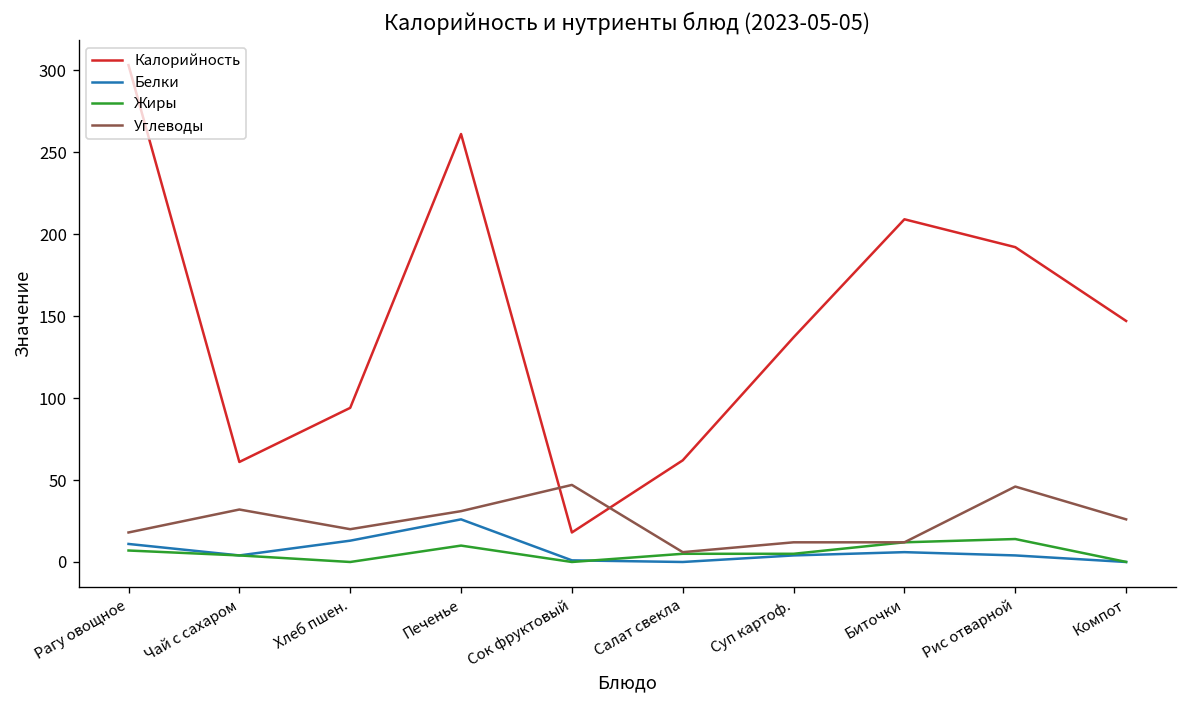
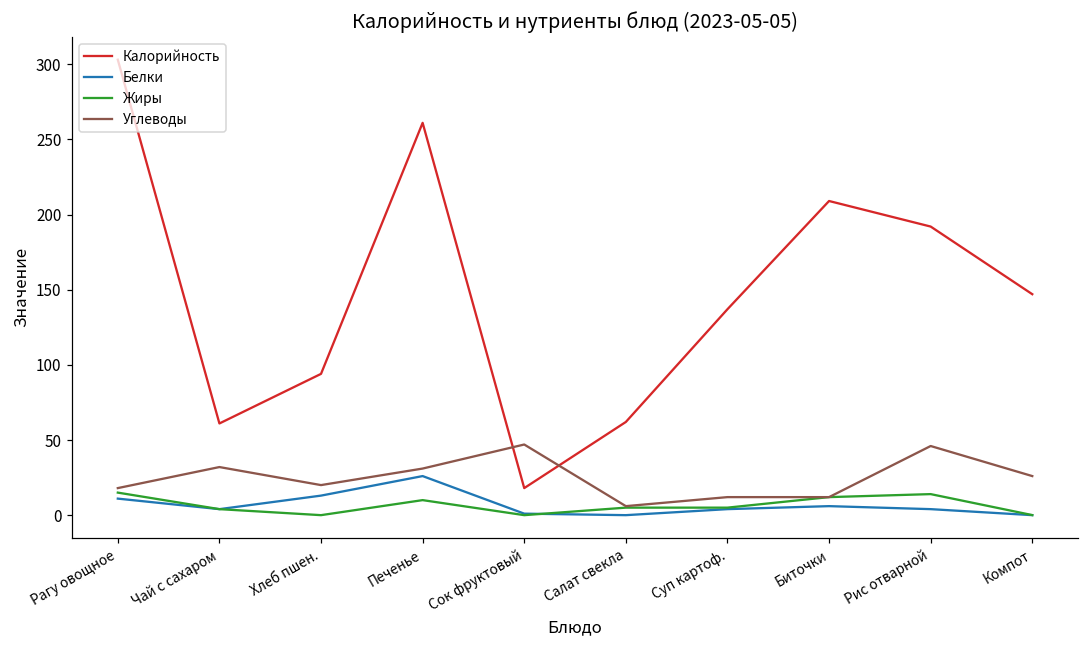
Жиры, Рагу овощное: 7 -> 15
